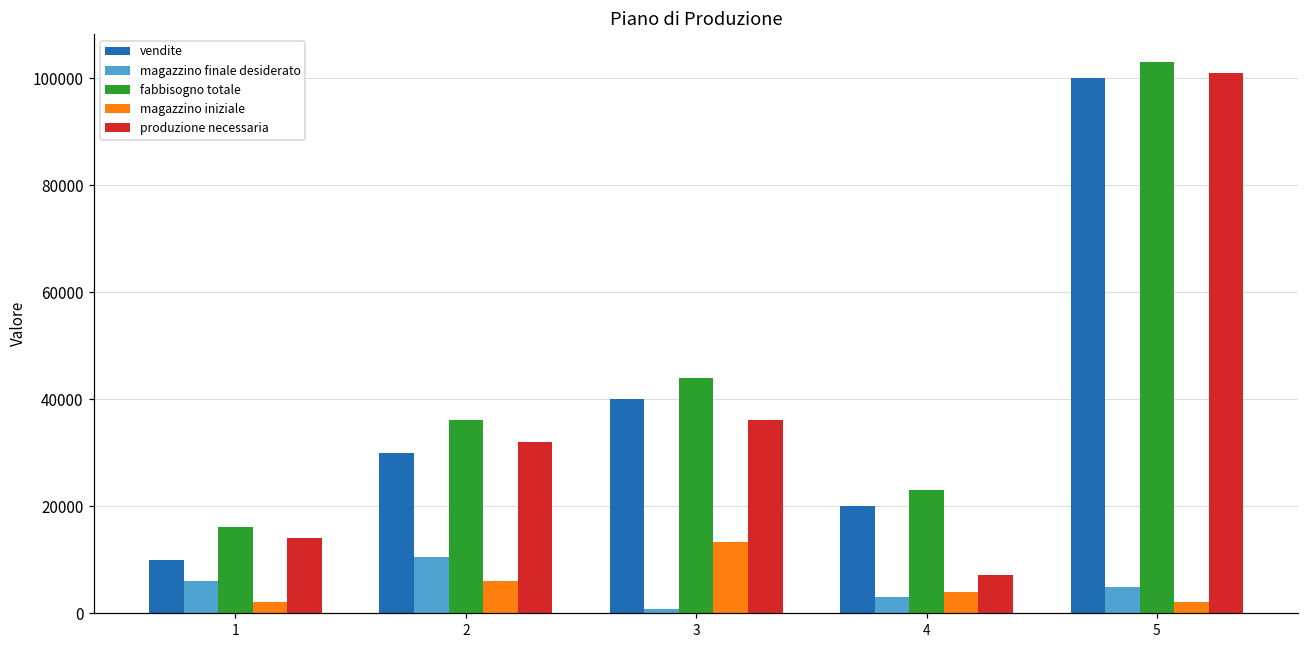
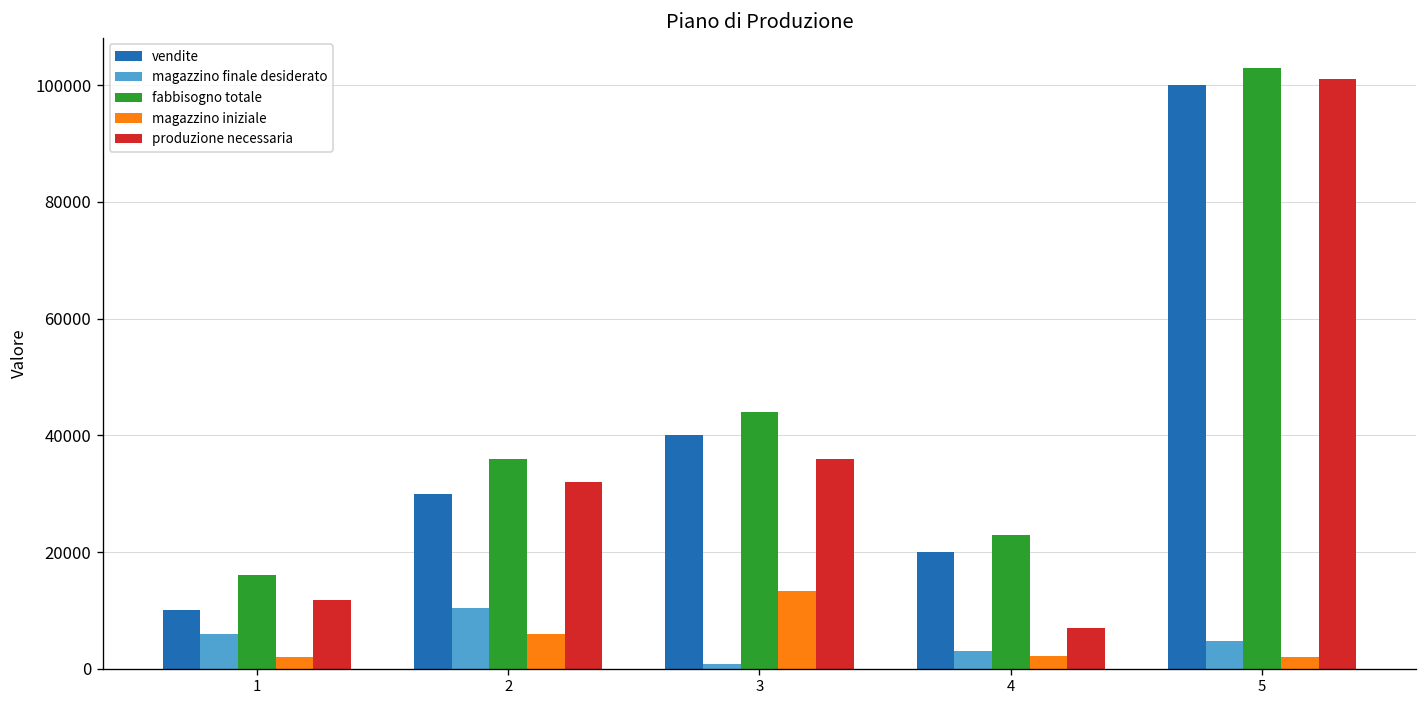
produzione necessaria, 1: 14000 -> 12000
magazzino iniziale, 4: 4000 -> 2000
